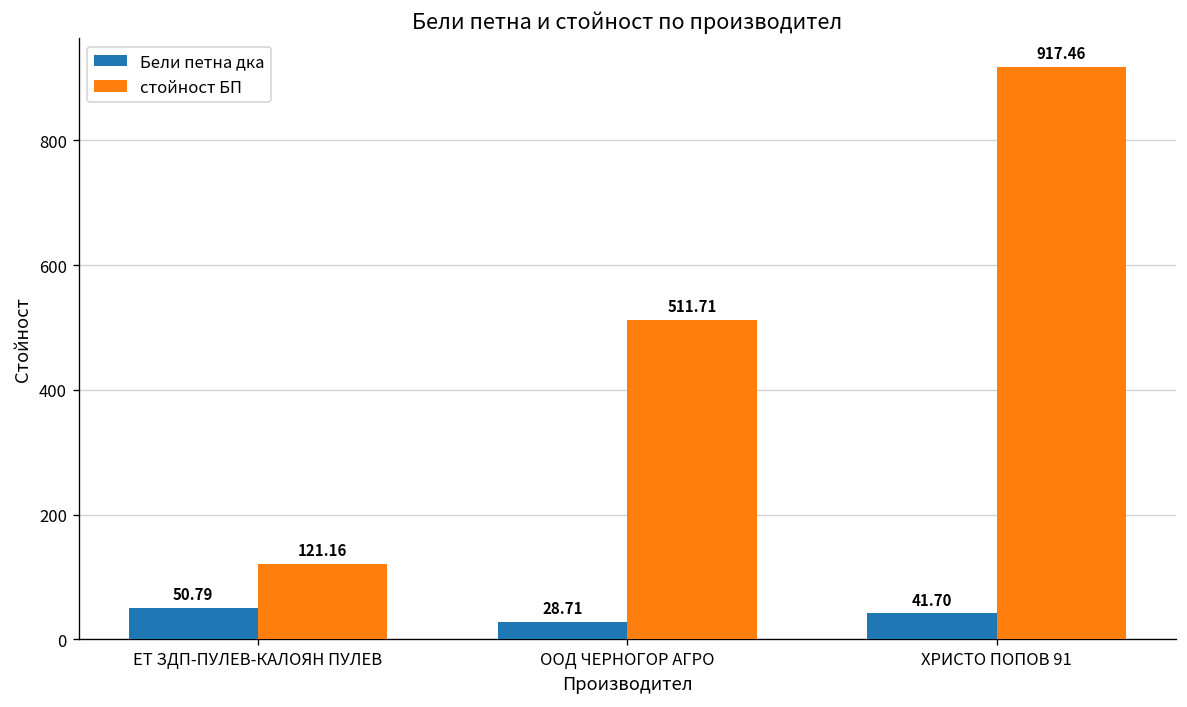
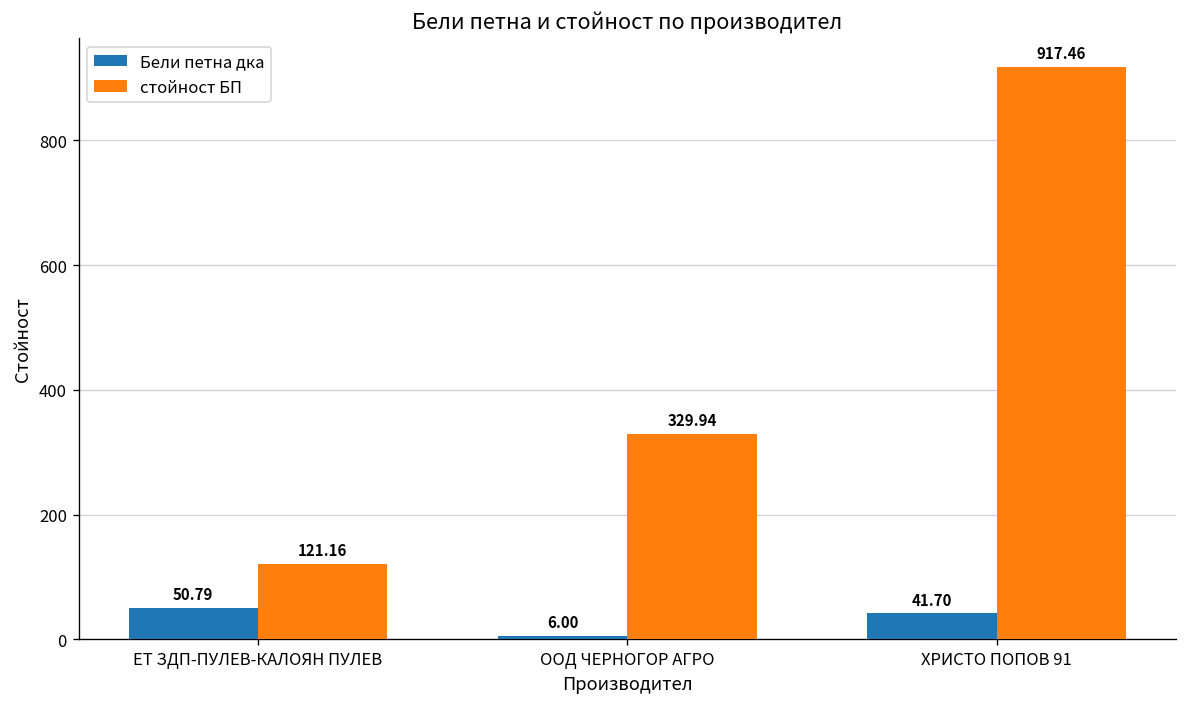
Бели петна дка, ООД ЧЕРНОГОР АГРО: 28.71 -> 6.00
стойност БП, ООД ЧЕРНОГОР АГРО: 511.71 -> 329.94
